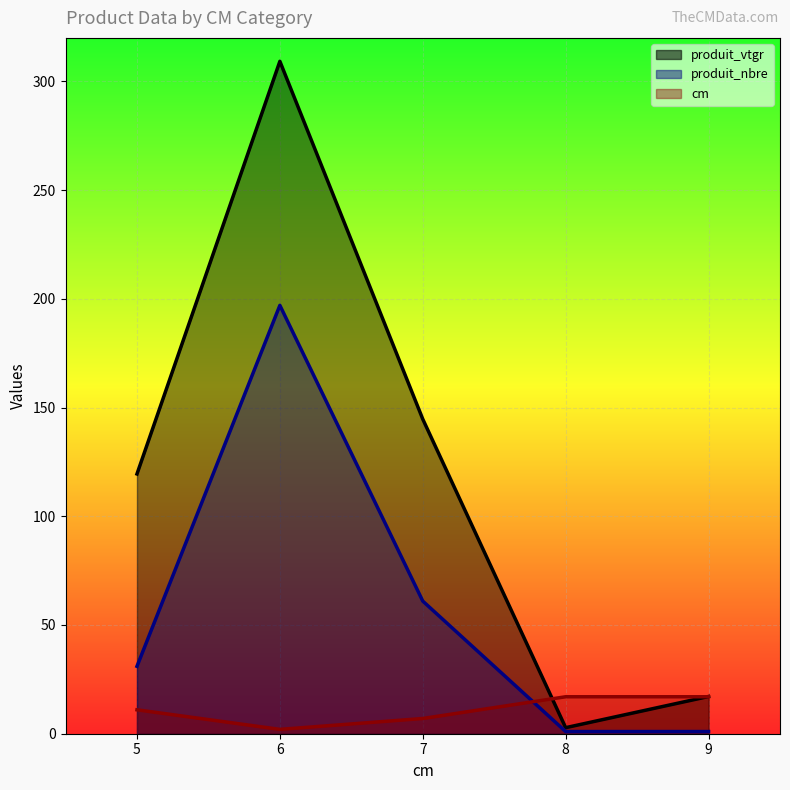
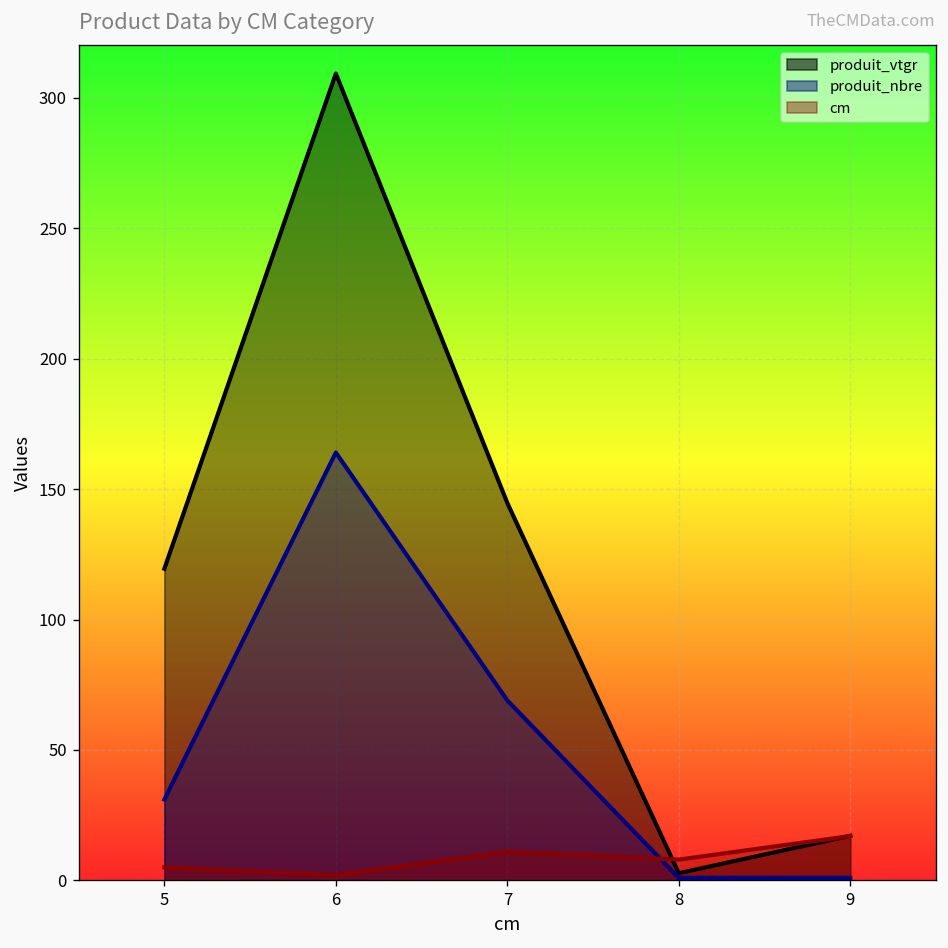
cm, 5: 11 -> 5
produit_nbre, 6: 197 -> 164
produit_nbre, 7: 61 -> 69
cm, 7: 7 -> 11
cm, 8: 17 -> 8
